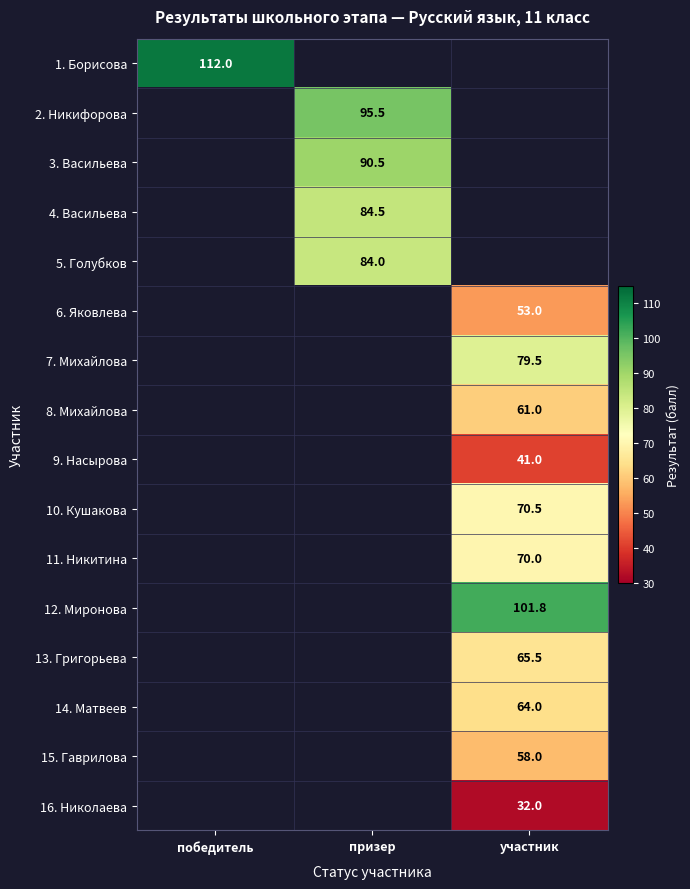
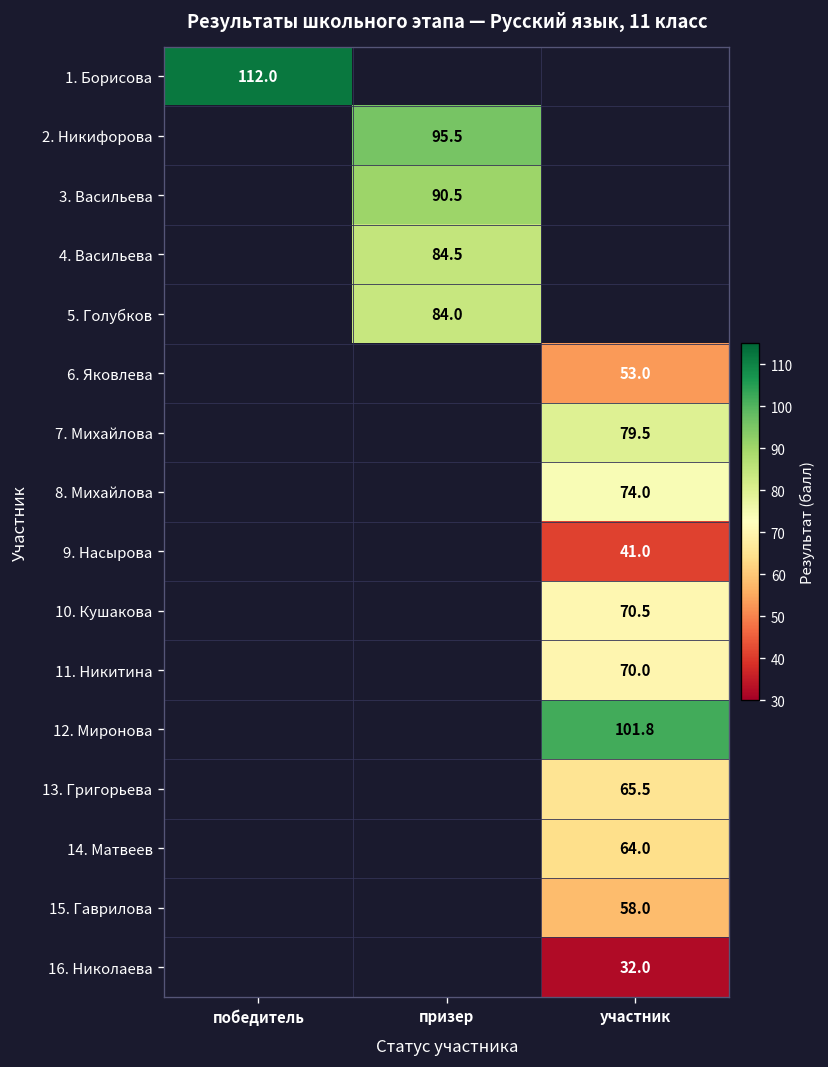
8. Михайлова, участник: 61.0 -> 74.0
